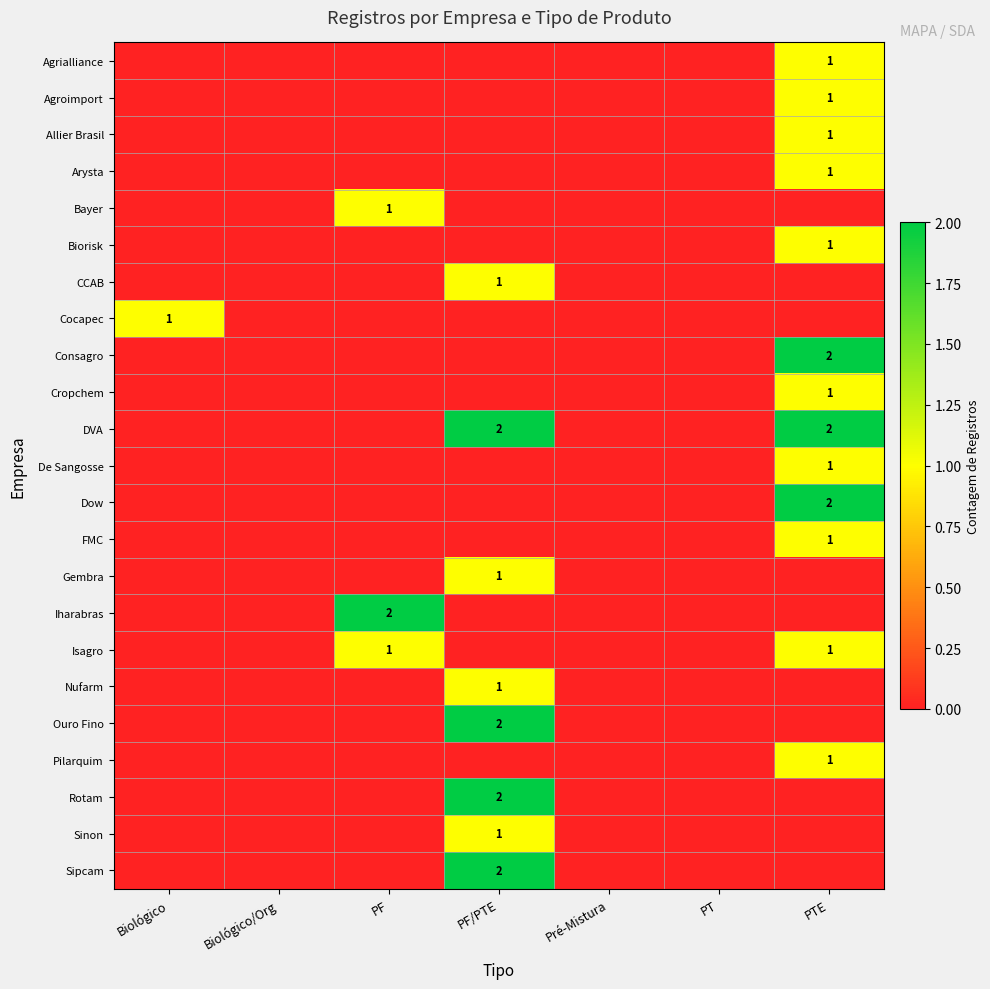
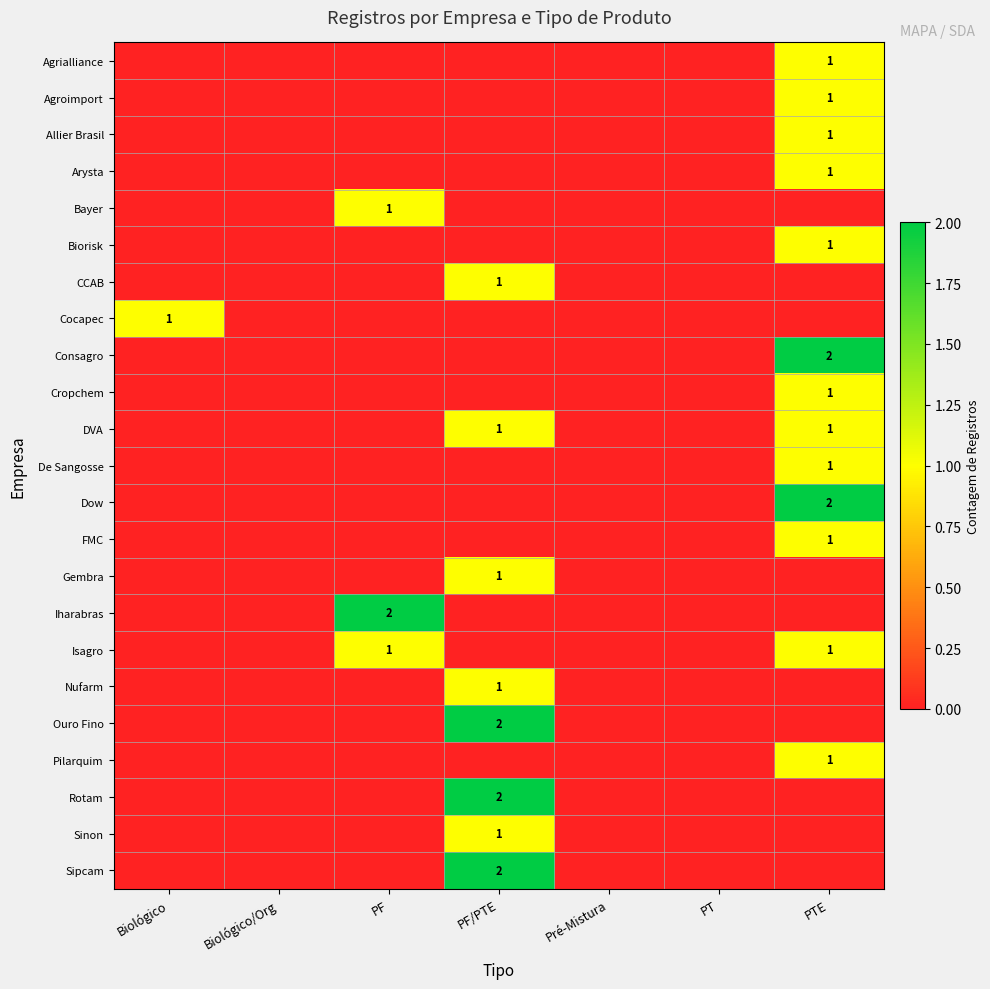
DVA, PF/PTE: 2 -> 1
DVA, PTE: 2 -> 1
